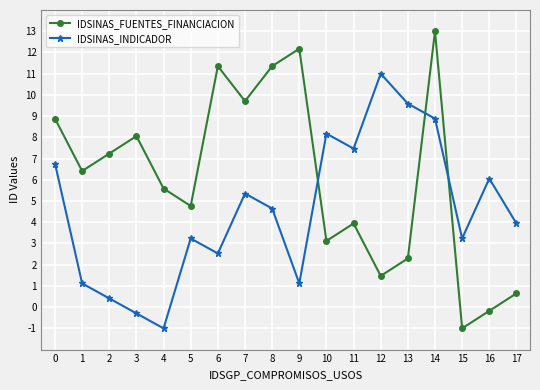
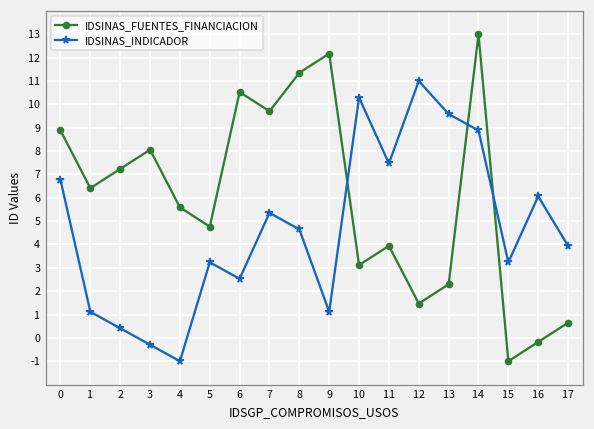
IDSINAS_FUENTES_FINANCIACION, 6: 11.4 -> 10.5
IDSINAS_INDICADOR, 10: 8.2 -> 10.3
